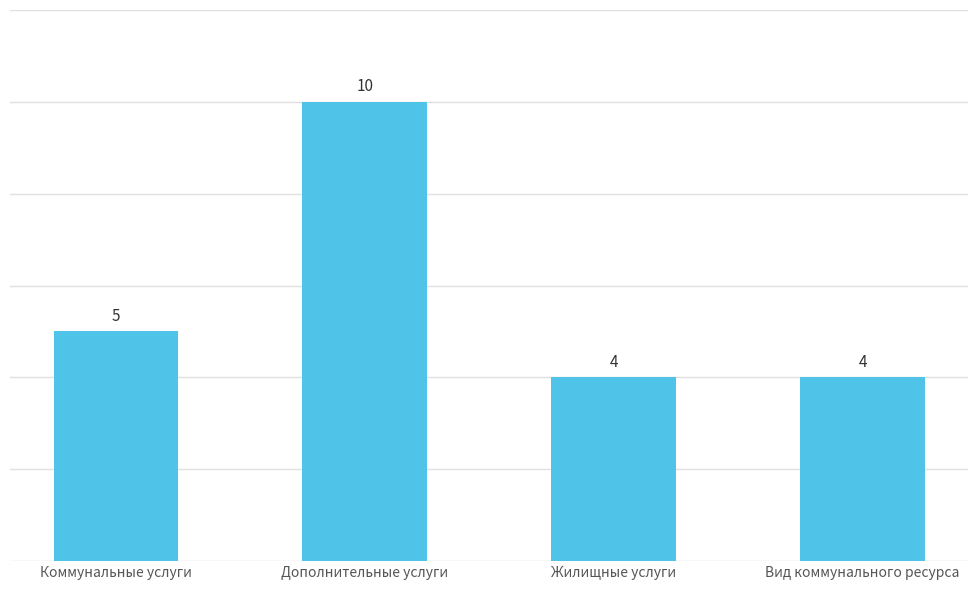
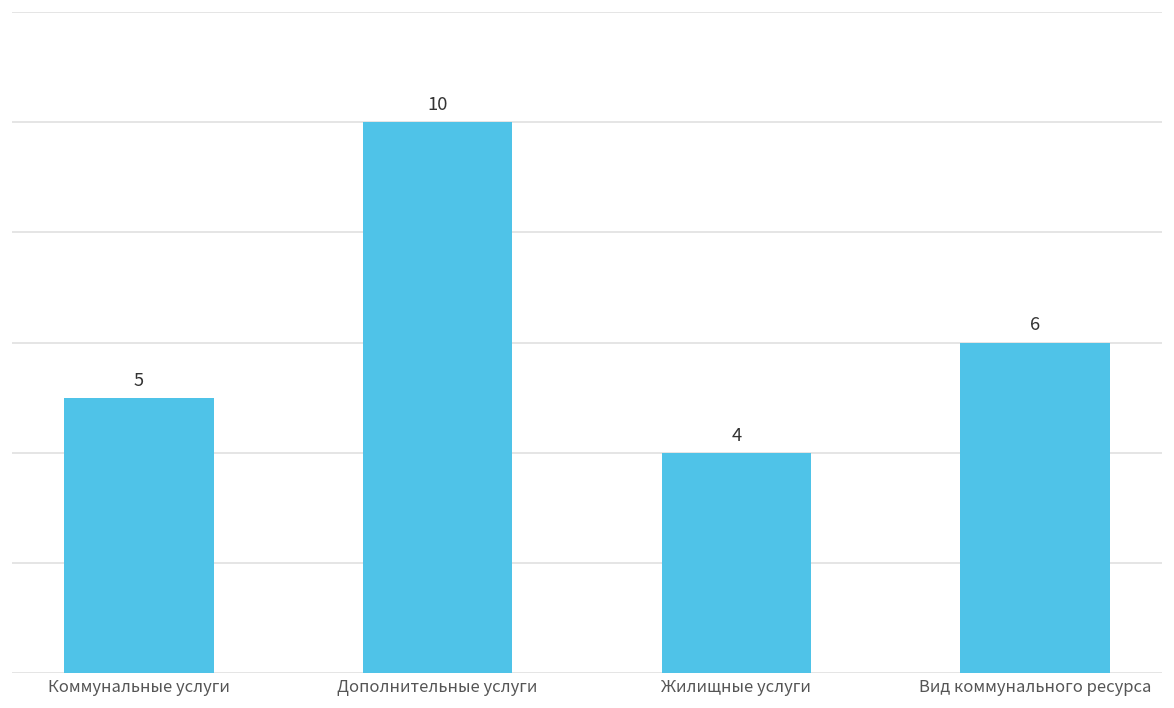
Вид коммунального ресурса: 4 -> 6
